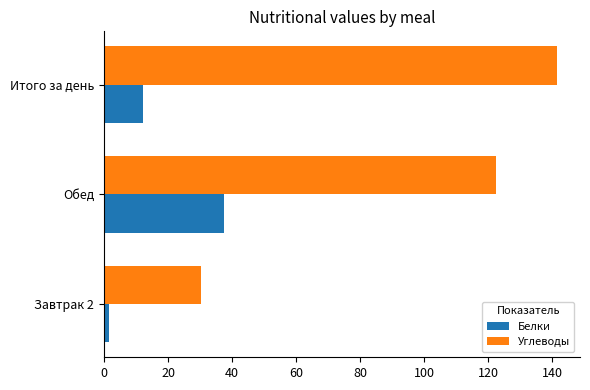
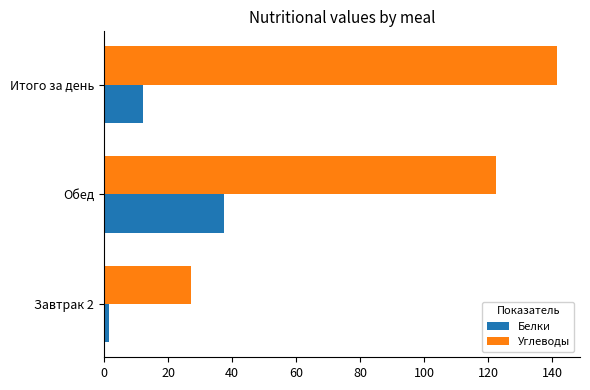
Углеводы, Завтрак 2: 30 -> 27
